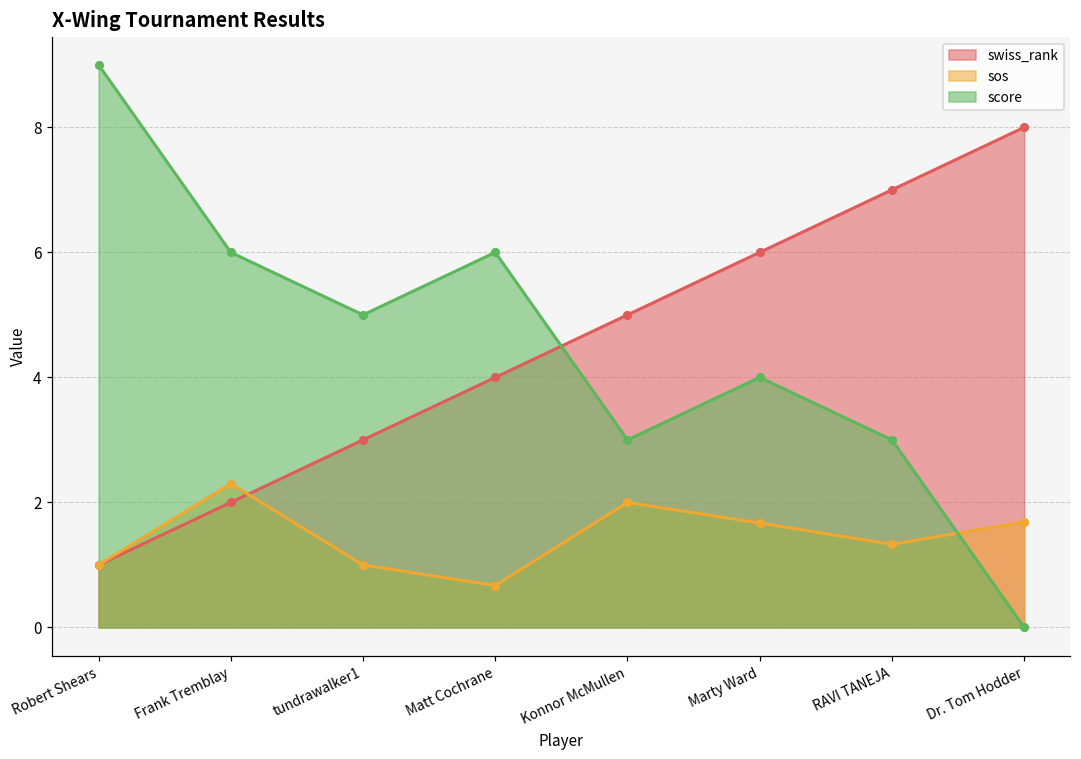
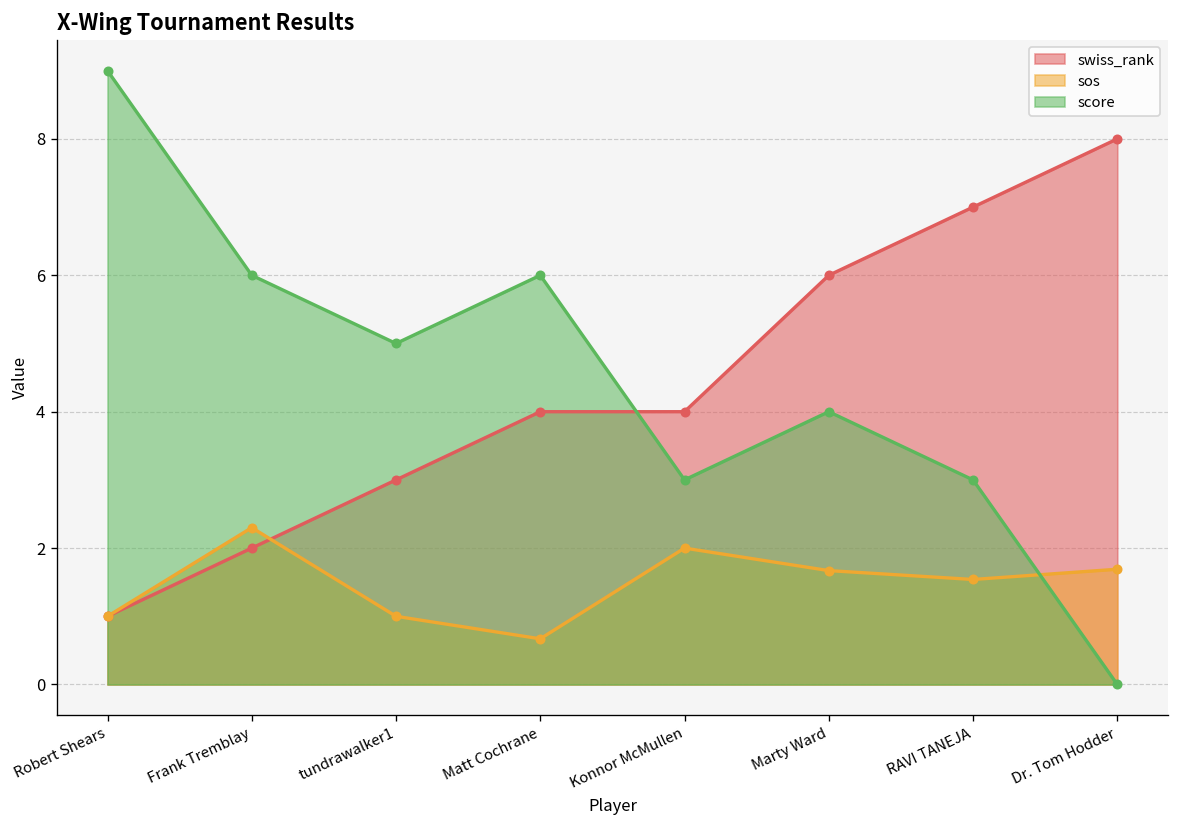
swiss_rank, Konnor McMullen: 5 -> 4
sos, RAVI TANEJA: 1.3 -> 1.5
